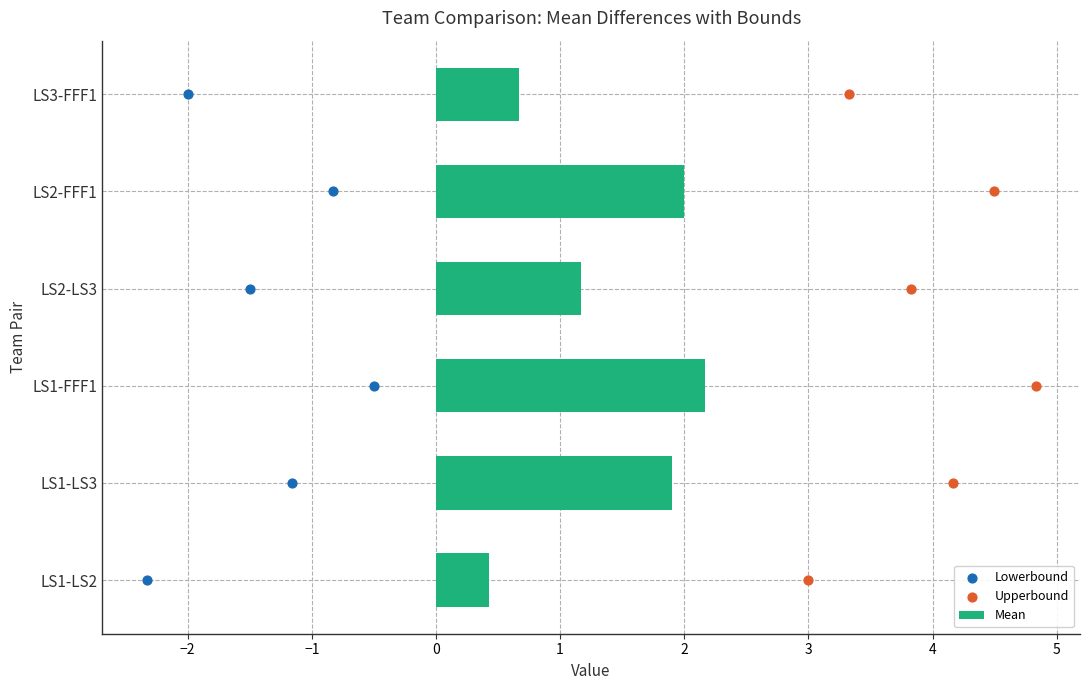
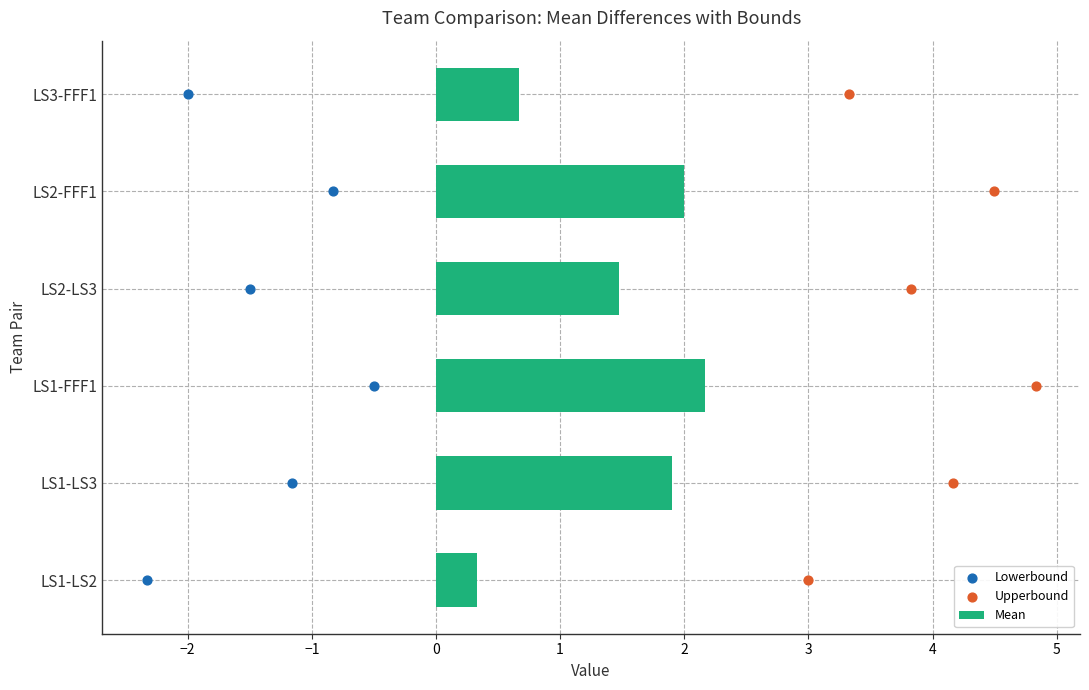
Mean, LS2-LS3: 1.17 -> 1.47
Mean, LS1-LS2: 0.43 -> 0.33
